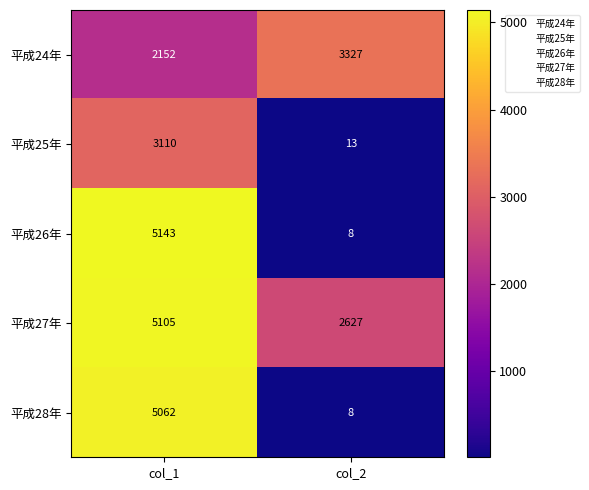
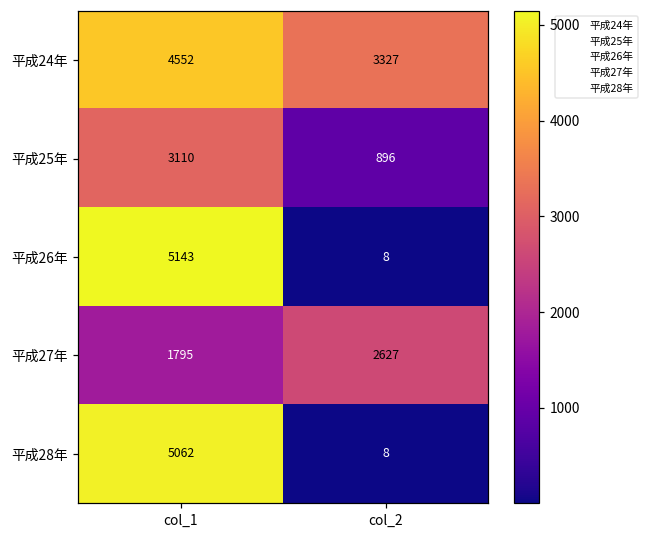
平成24年, col_1: 2152 -> 4552
平成25年, col_2: 13 -> 896
平成27年, col_1: 5105 -> 1795
